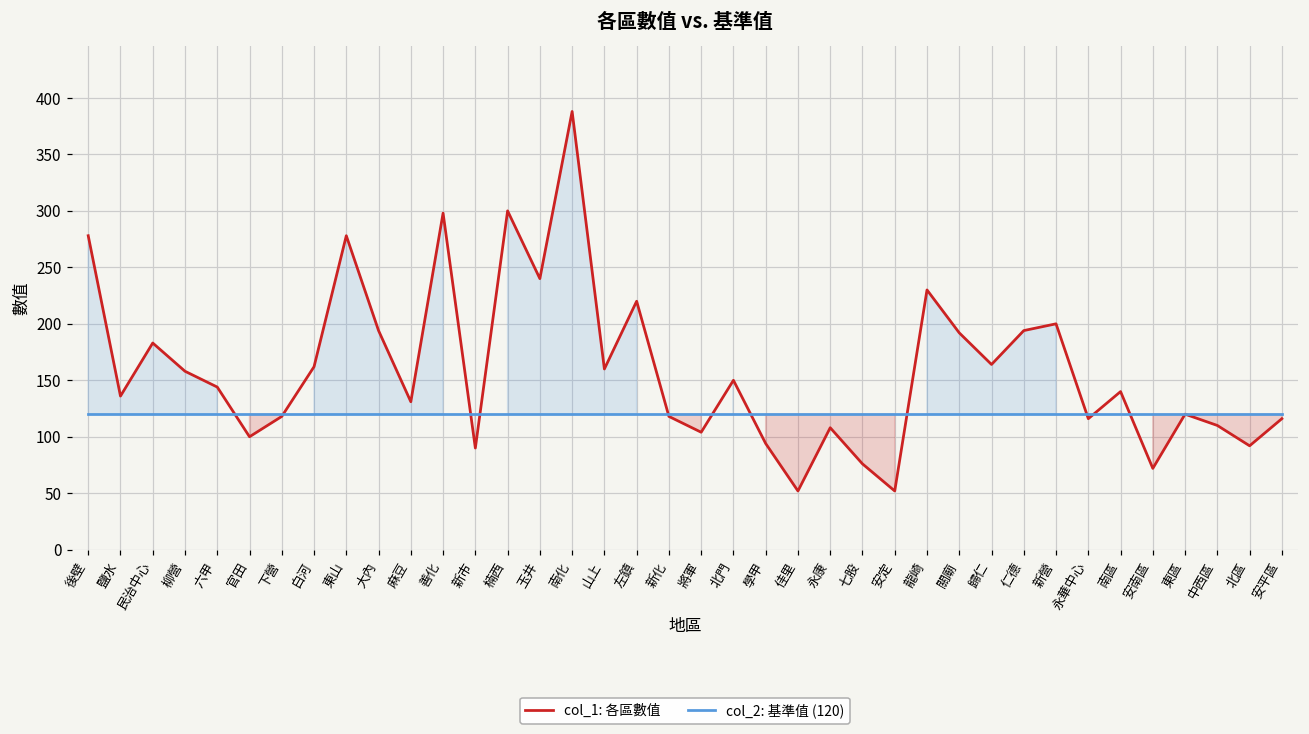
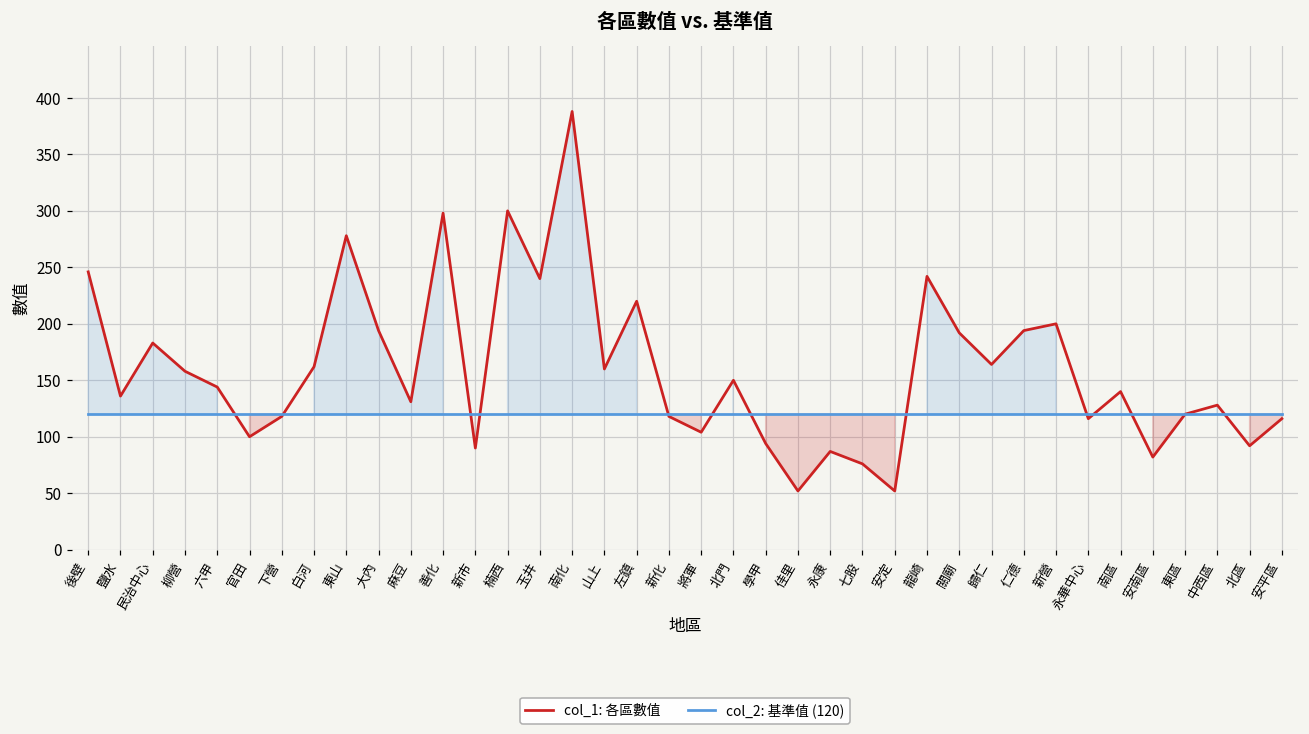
col_1: 各區數值, 後壁: 278 -> 246
col_1: 各區數值, 永康: 108 -> 87
col_1: 各區數值, 龍崎: 230 -> 242
col_1: 各區數值, 安南區: 72 -> 82
col_1: 各區數值, 中西區: 110 -> 128
